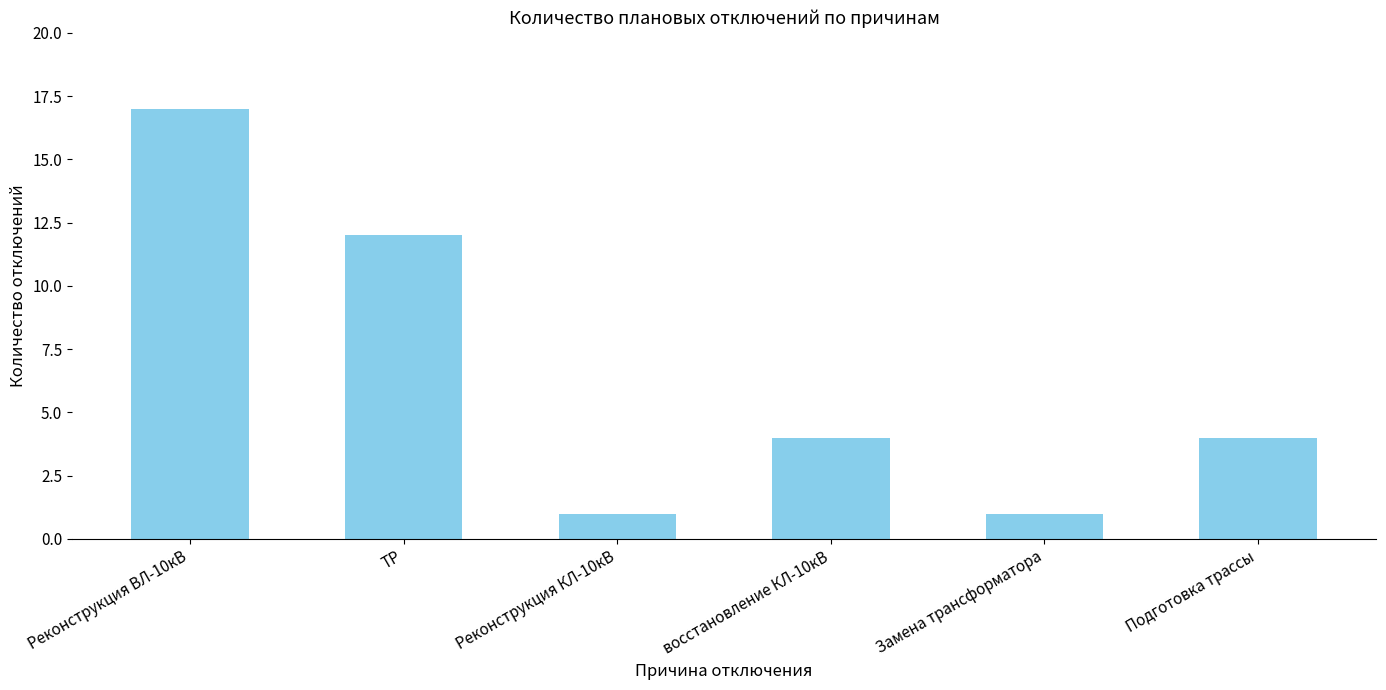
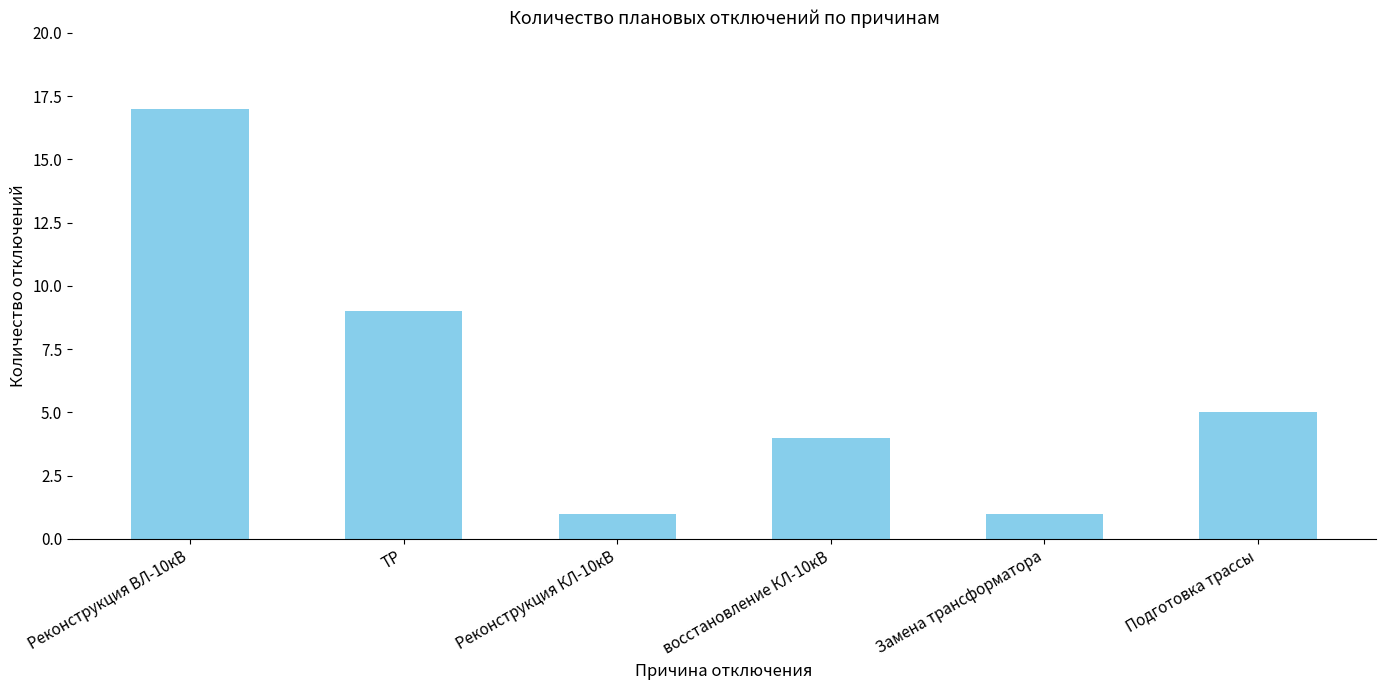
ТР: 12 -> 9
Подготовка трассы: 4 -> 5
